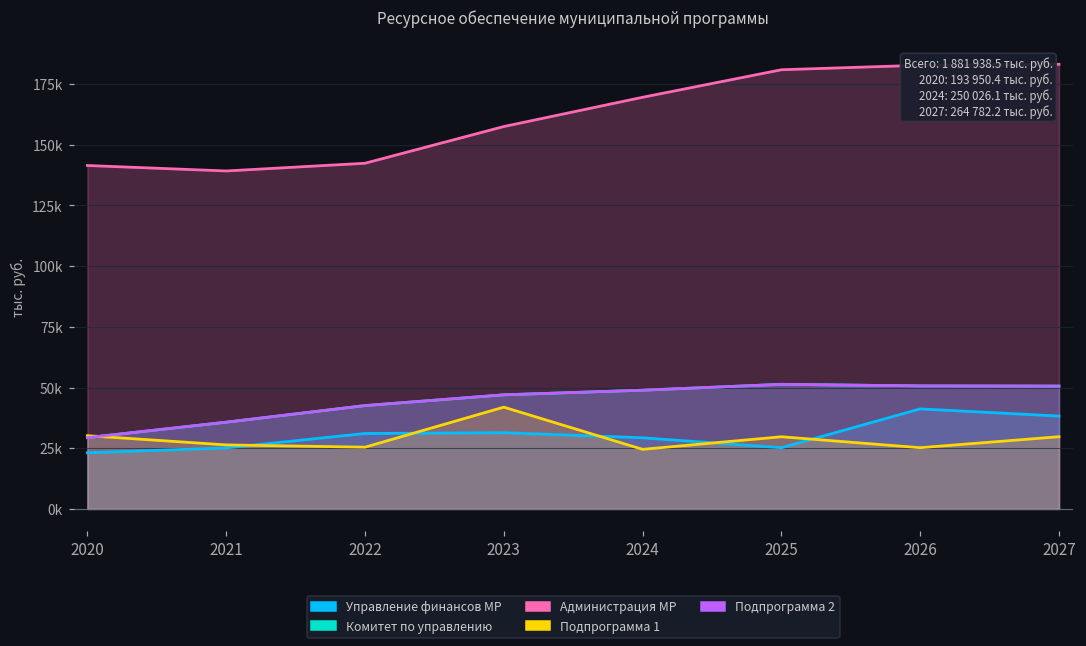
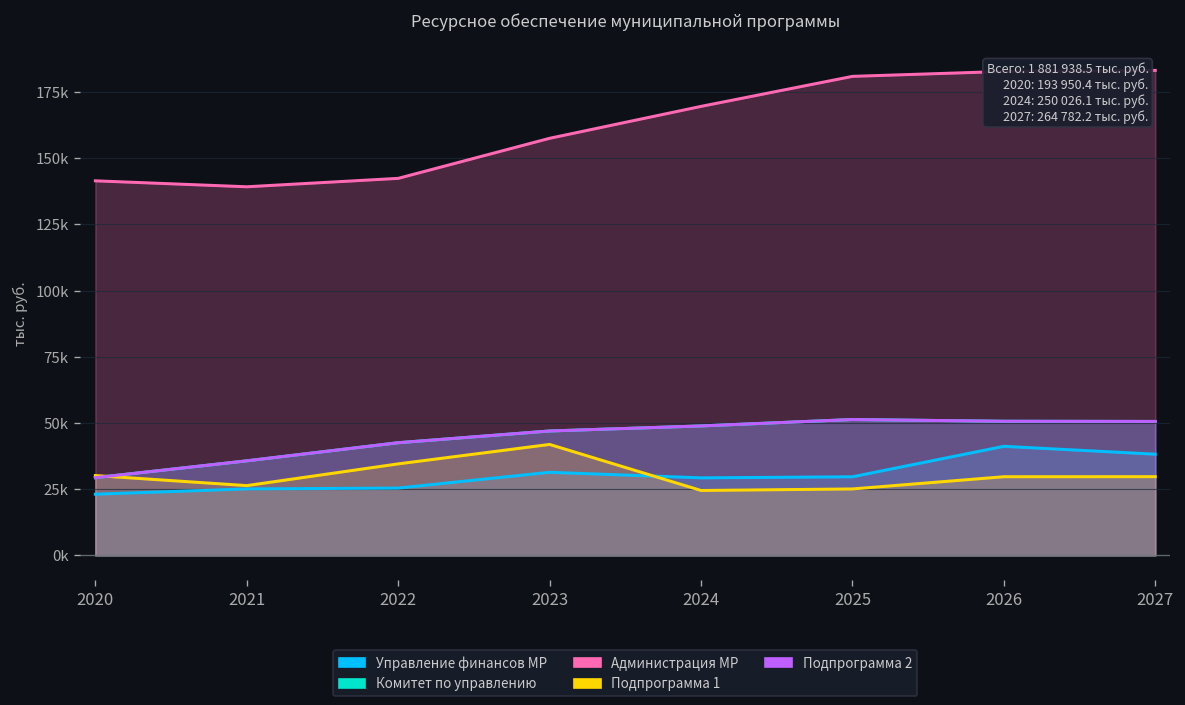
Управление финансов МР, 2022: 31000 -> 25000
Подпрограмма 1, 2022: 25000 -> 35000
Управление финансов МР, 2025: 25000 -> 30000
Подпрограмма 1, 2025: 30000 -> 25000
Подпрограмма 1, 2026: 25000 -> 30000
